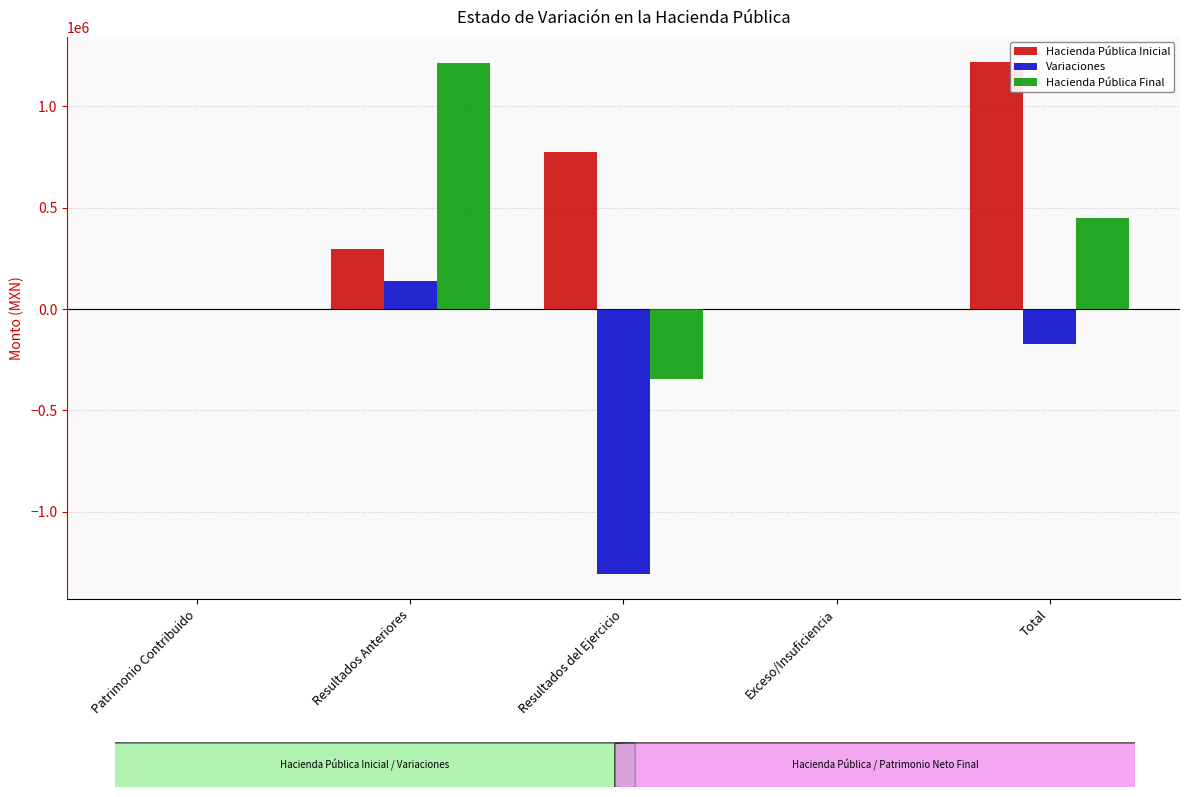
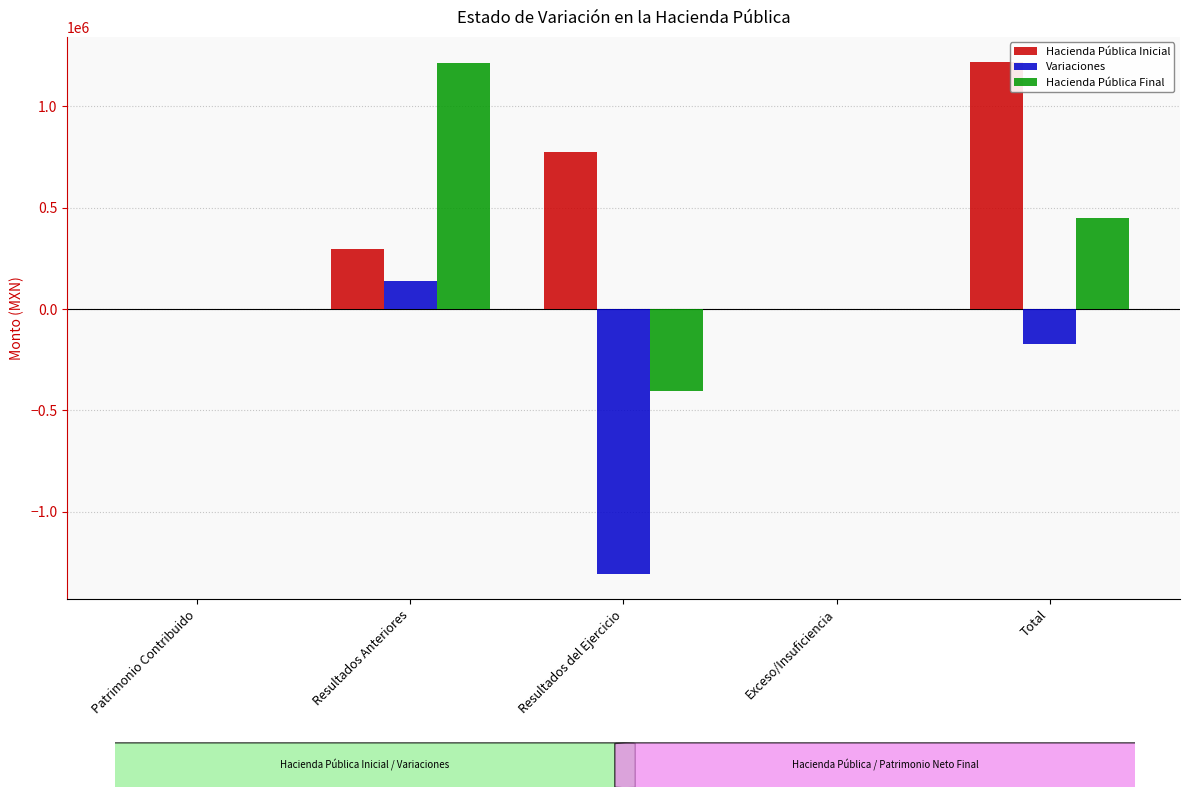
Hacienda Pública Final, Resultados del Ejercicio: -340000 -> -410000
